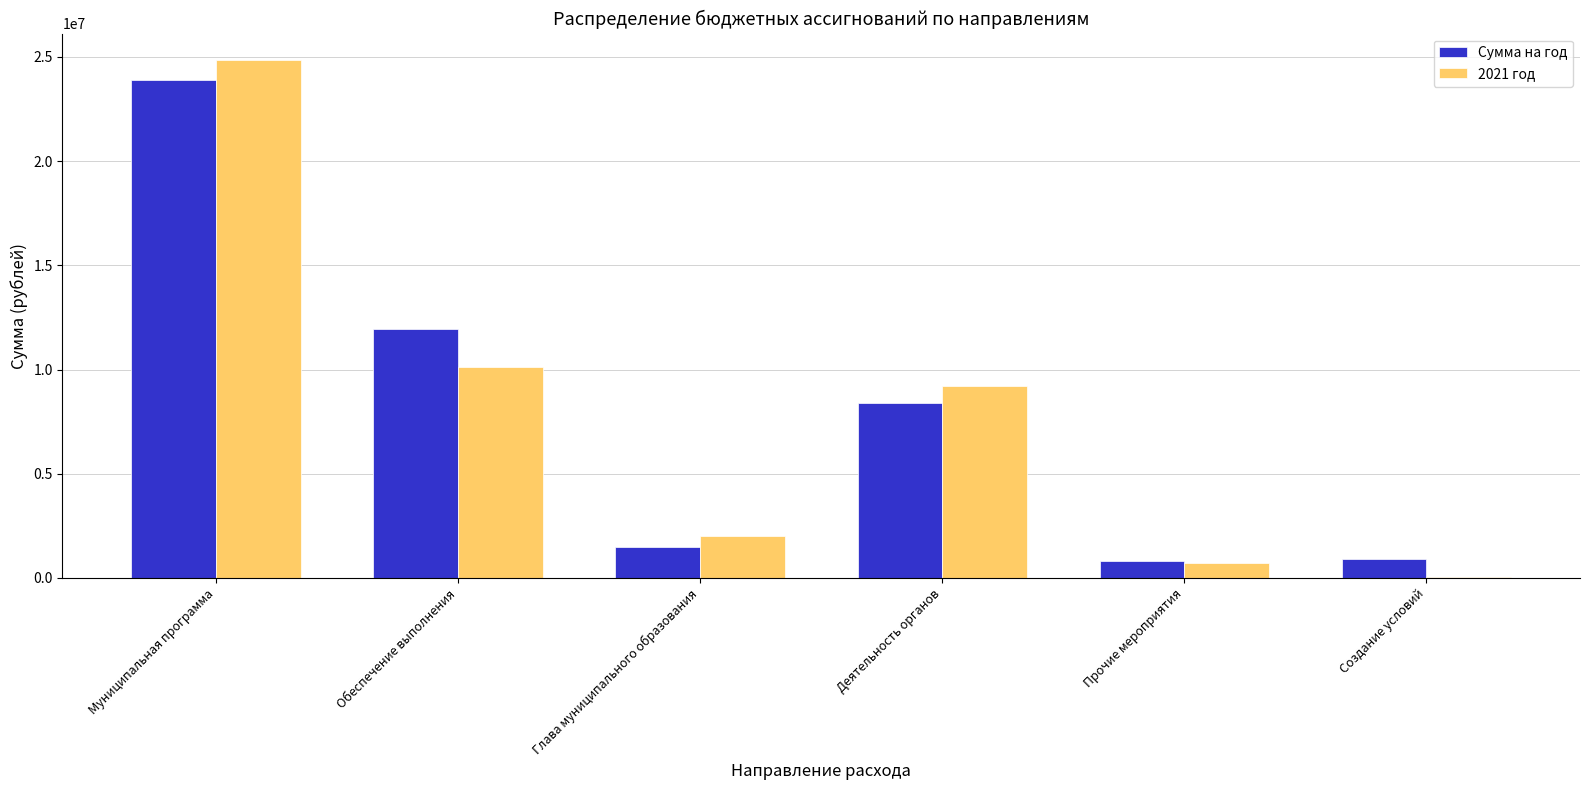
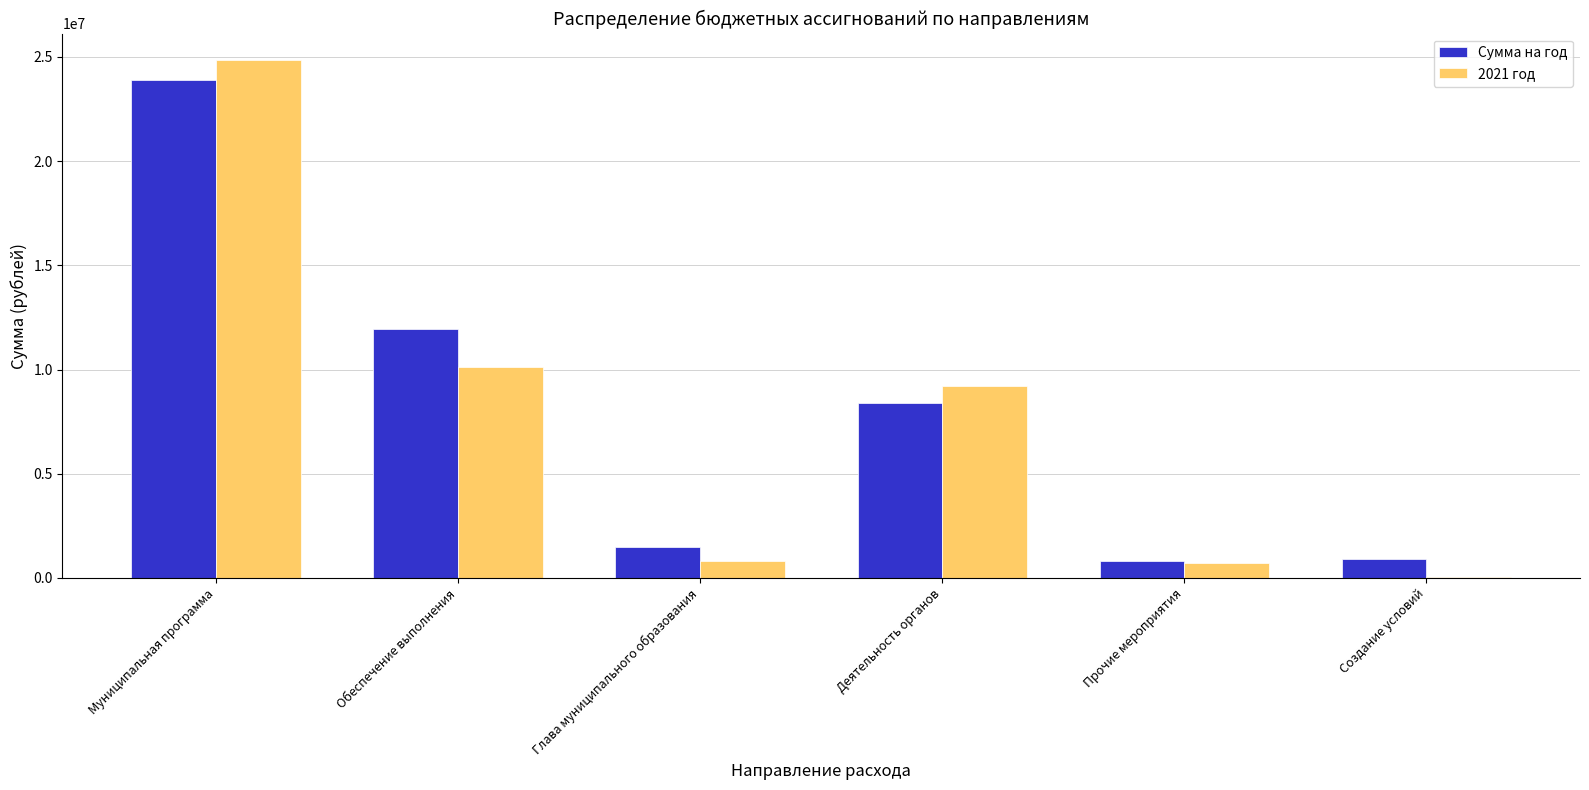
2021 год, Глава муниципального образования: 2000000 -> 800000
